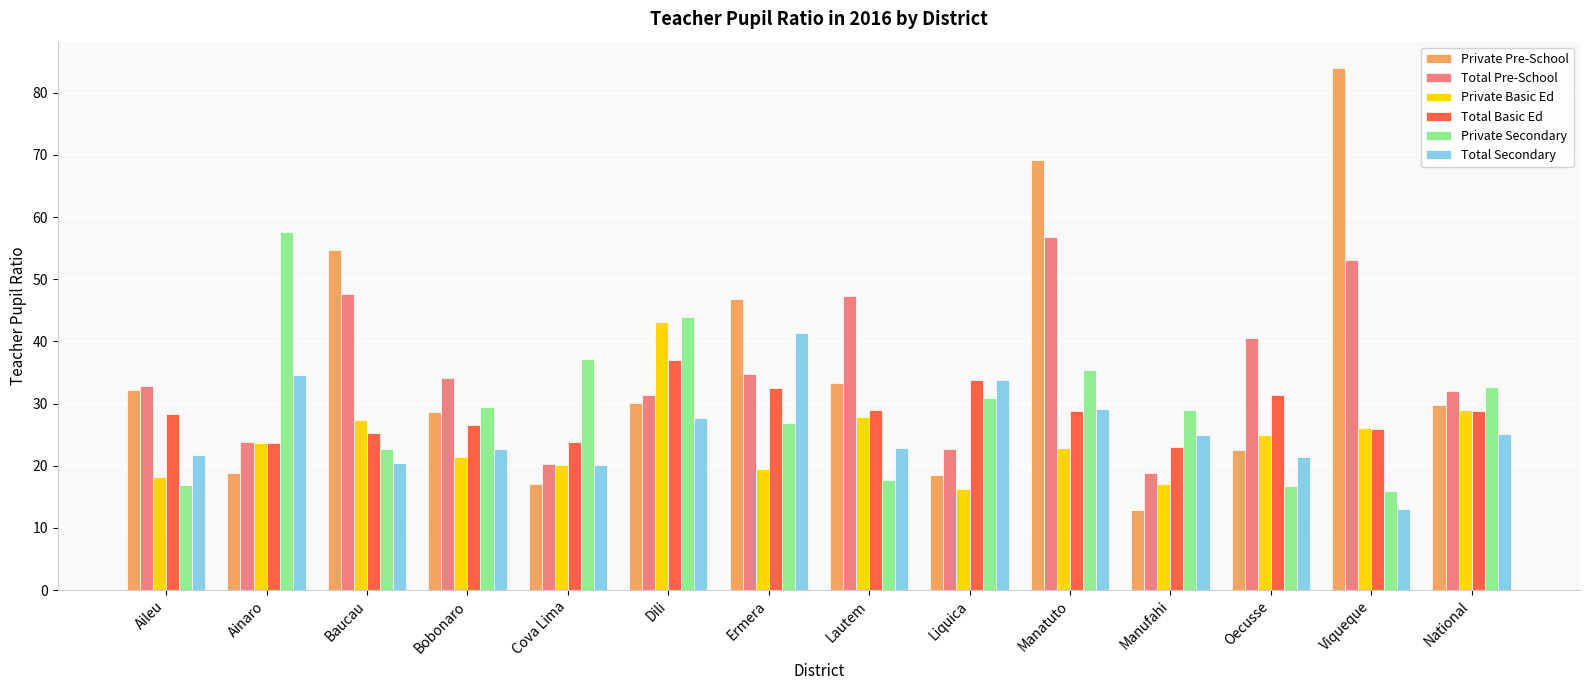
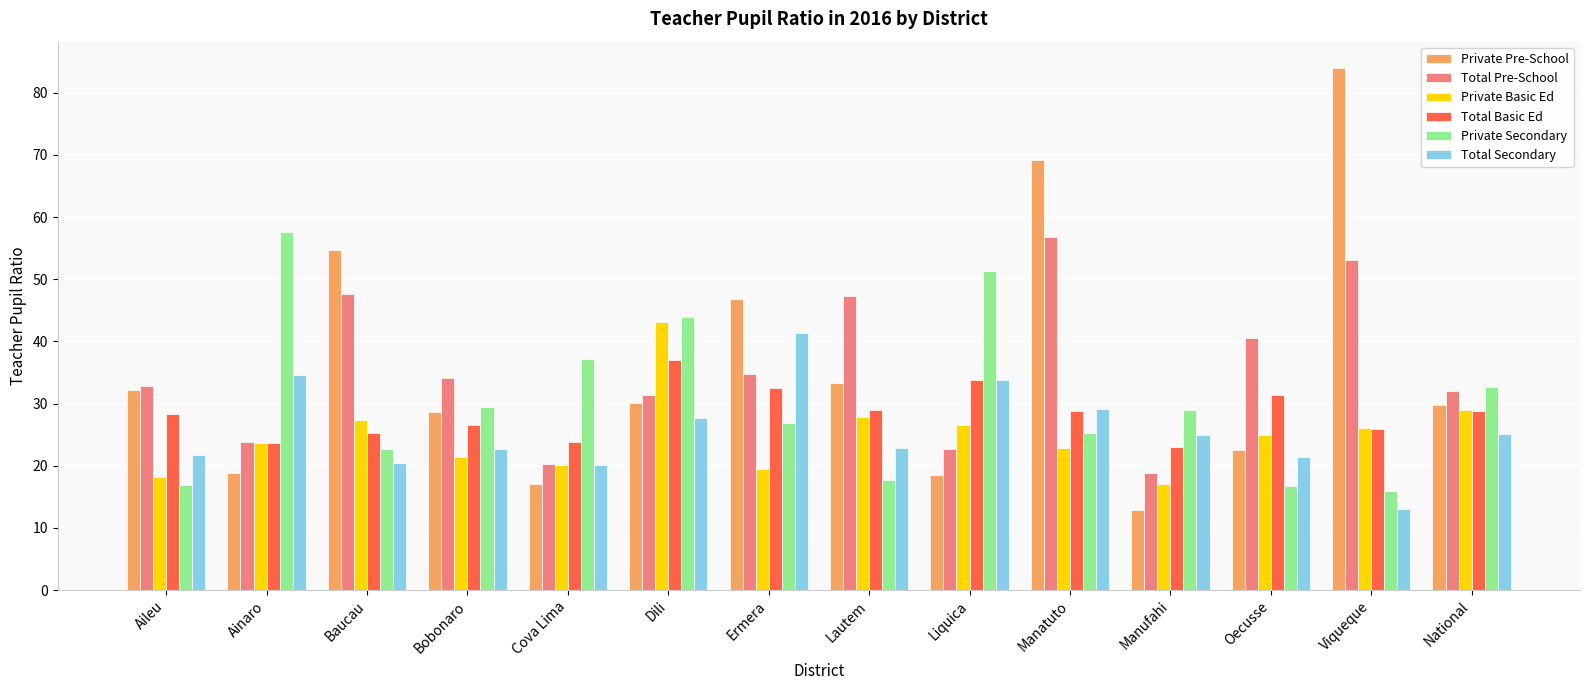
Private Basic Ed, Liquica: 16 -> 27
Private Secondary, Liquica: 31 -> 51
Private Secondary, Manatuto: 35 -> 25
